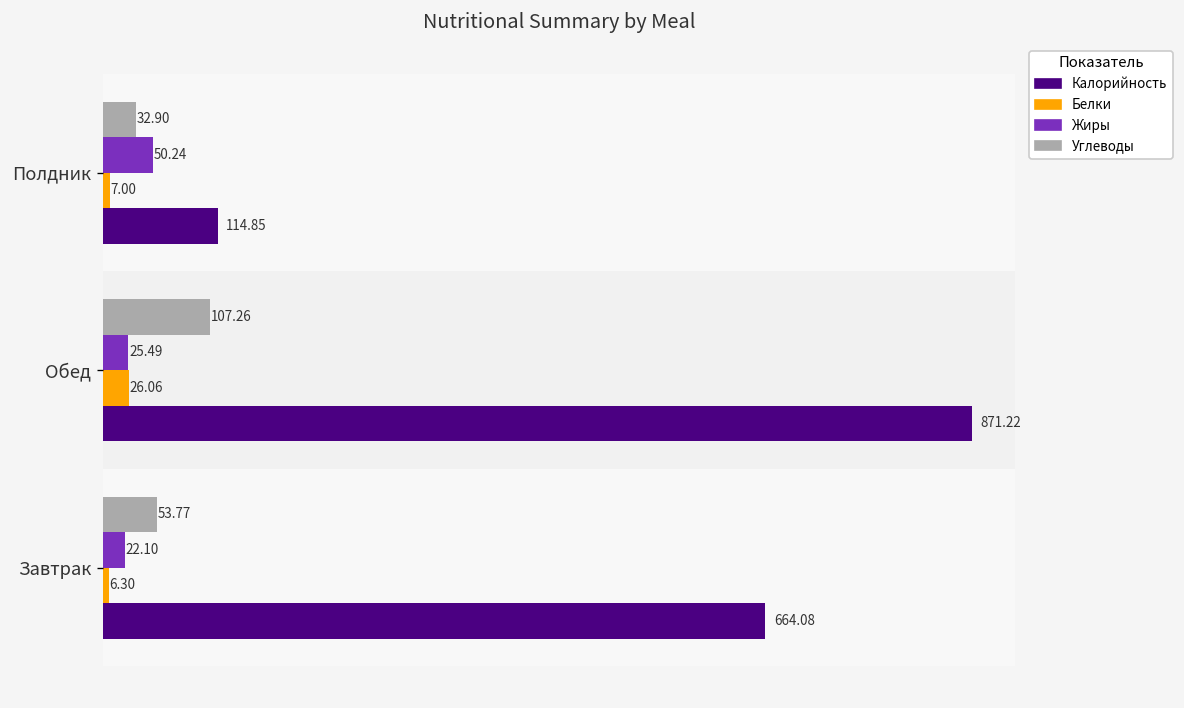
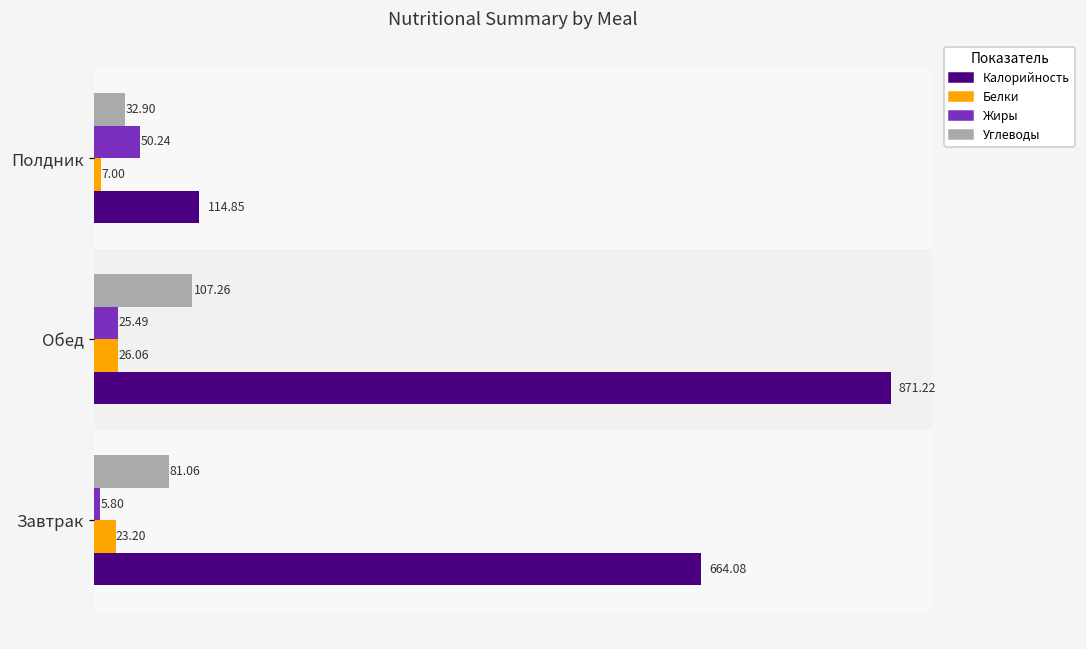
Углеводы, Завтрак: 53.77 -> 81.06
Жиры, Завтрак: 22.10 -> 5.80
Белки, Завтрак: 6.30 -> 23.20
